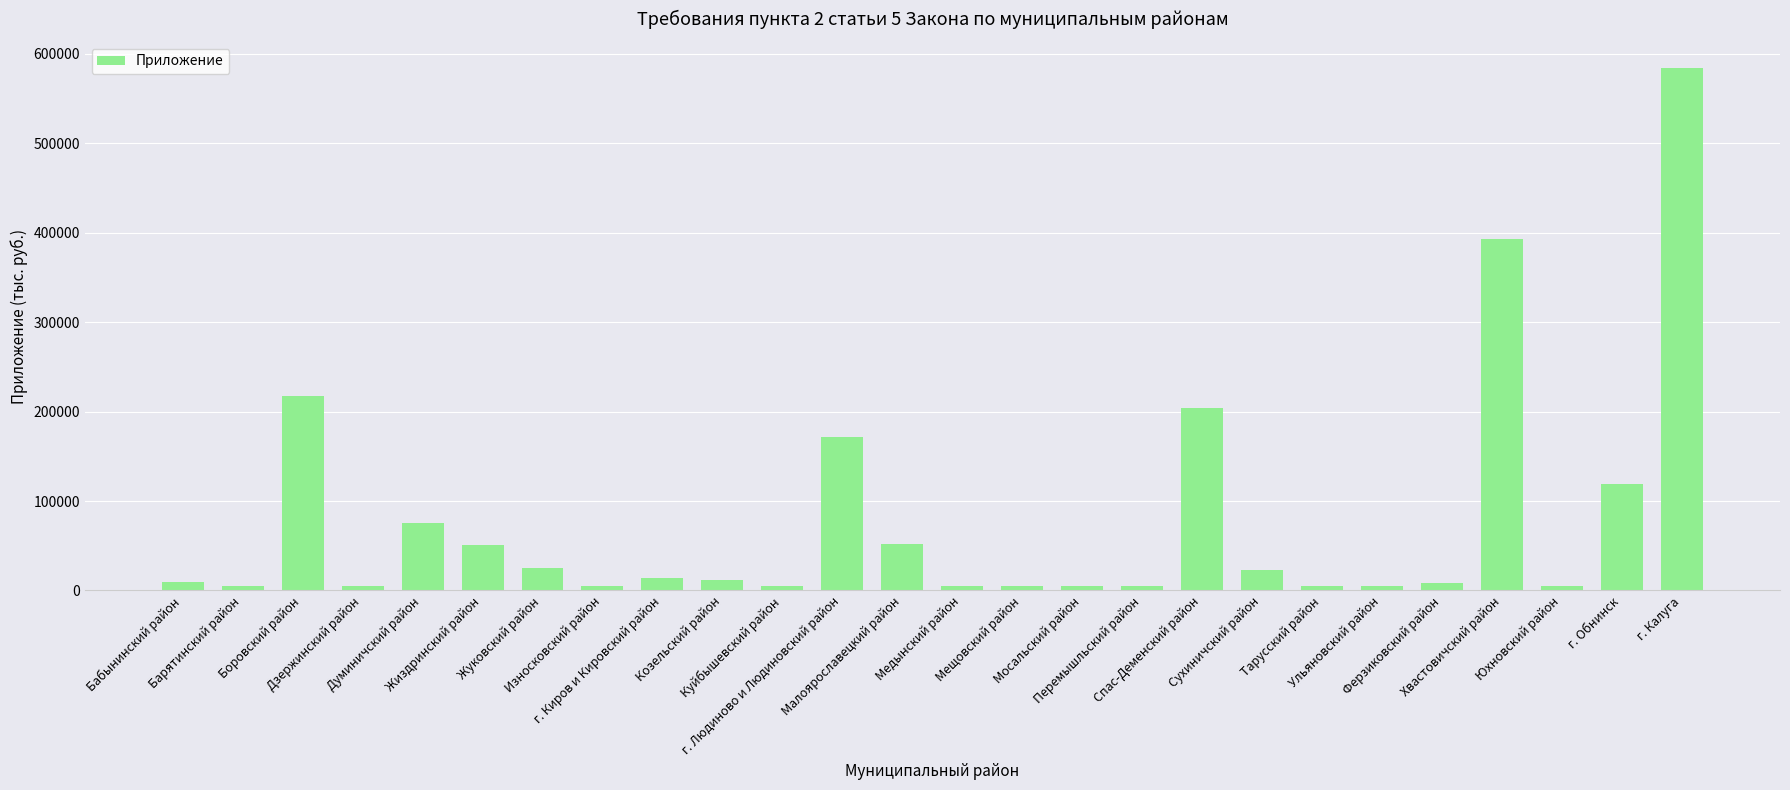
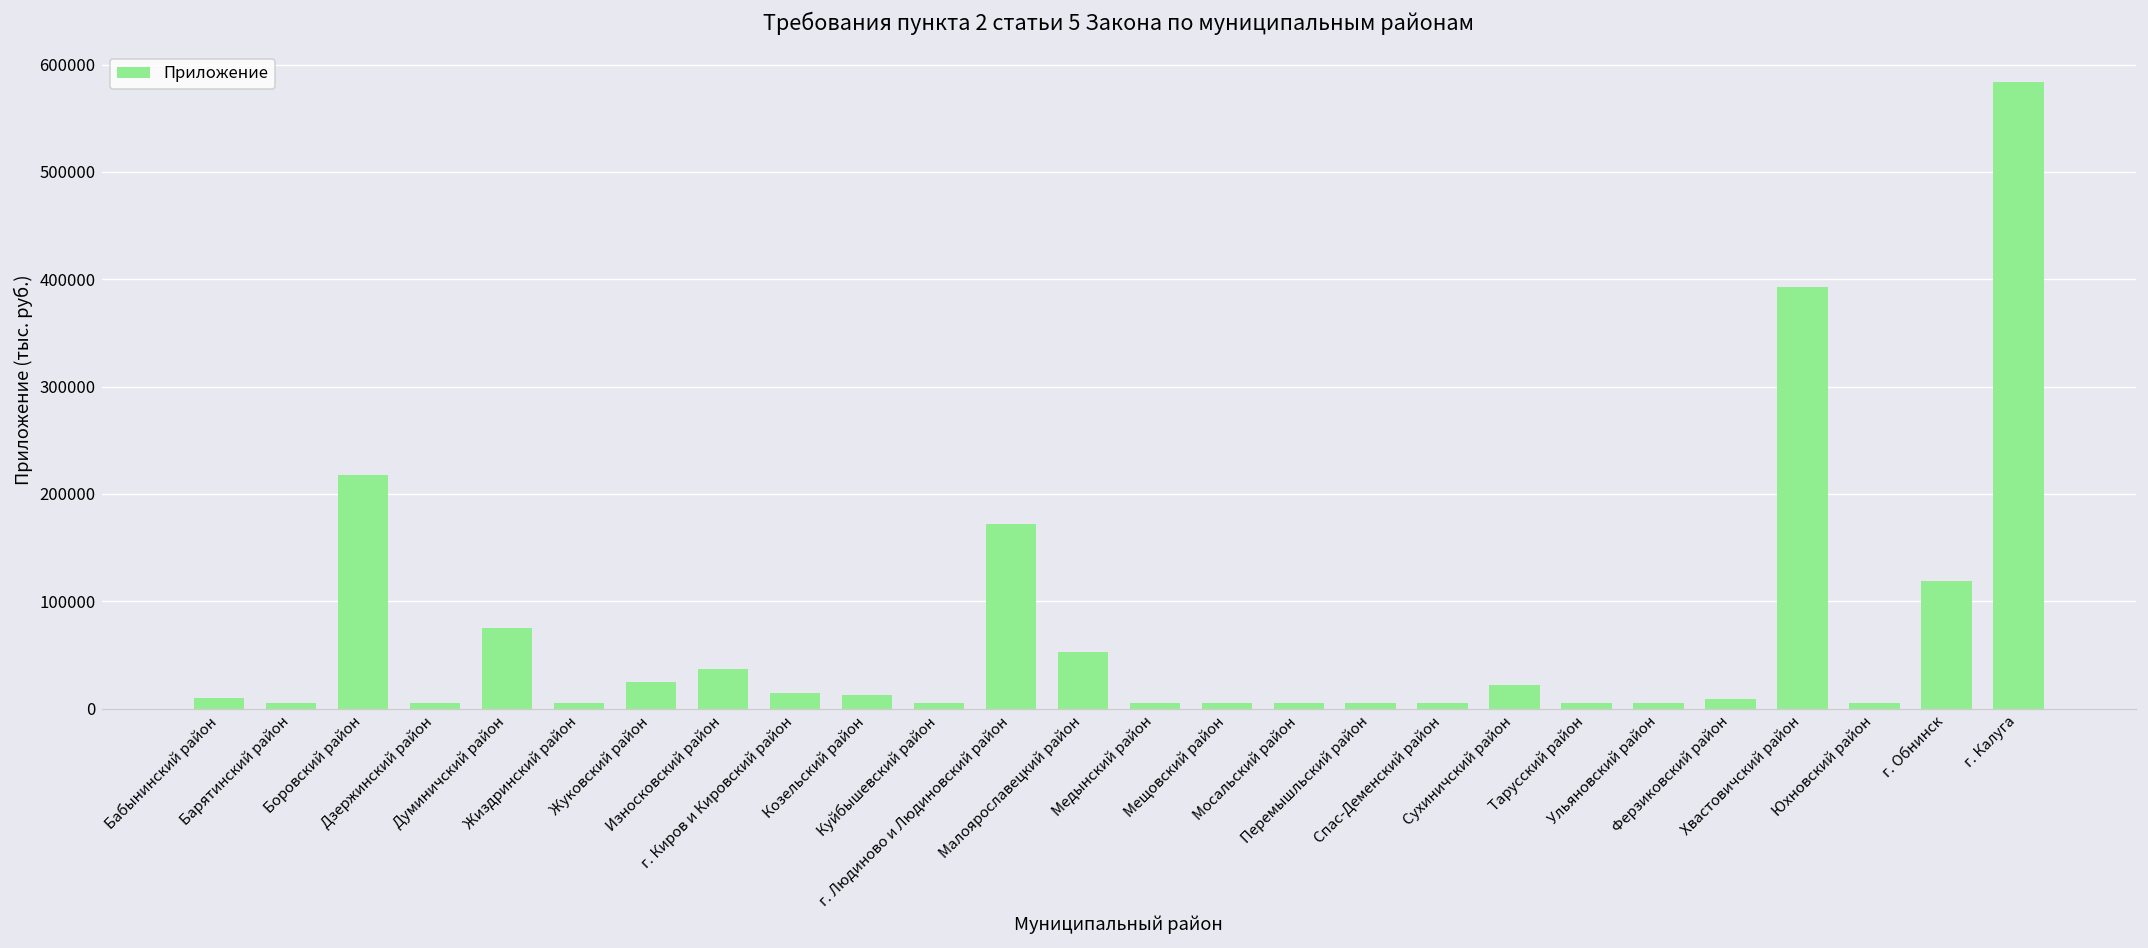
Жиздринский район: 50000 -> 10000
Износковский район: 10000 -> 40000
Спас-Деменский район: 200000 -> 10000
